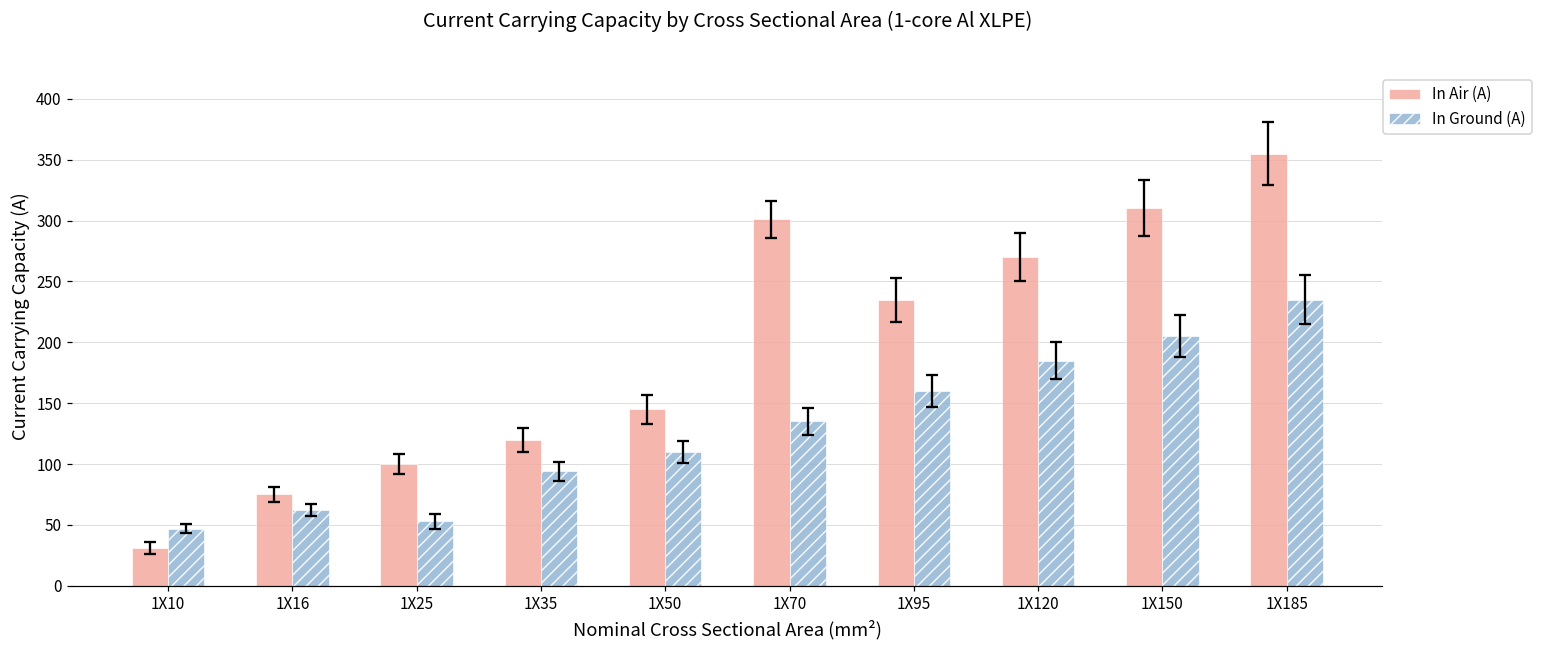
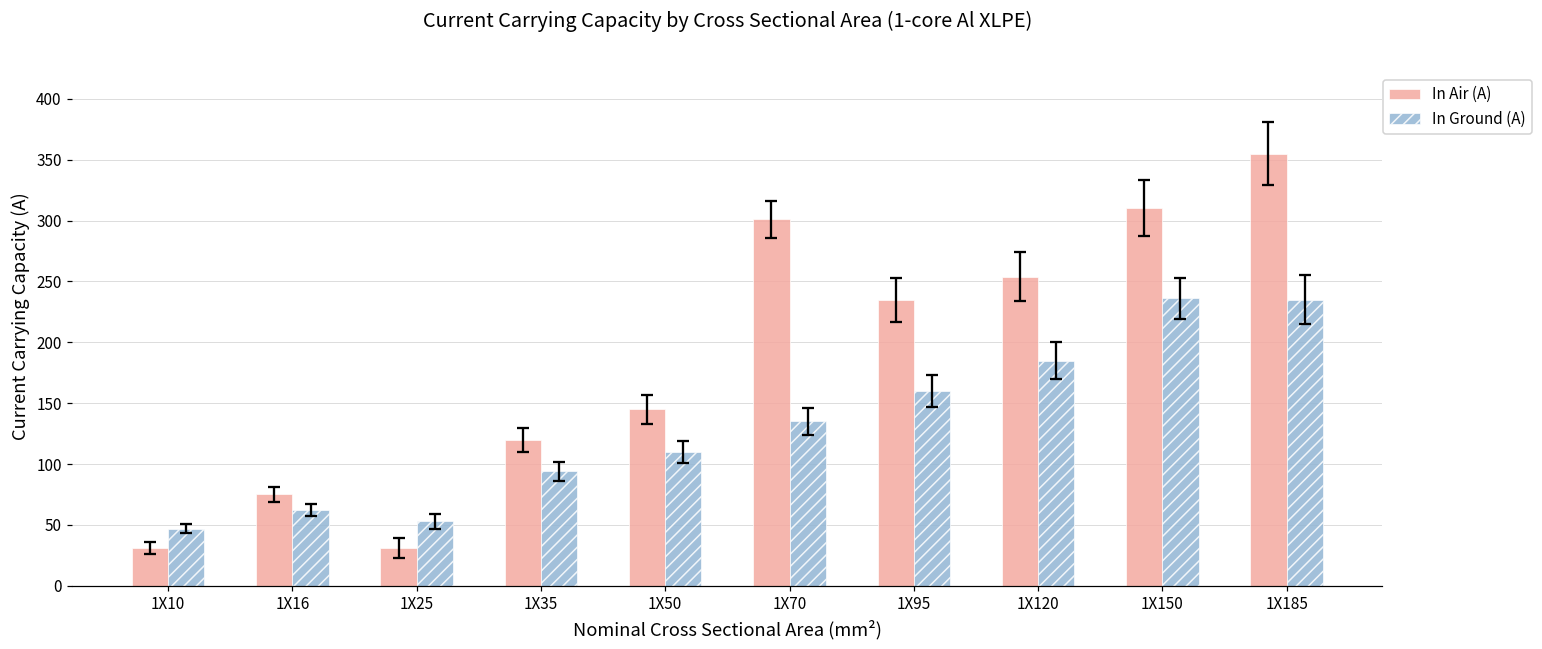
In Air (A), 1X25: 100 -> 31
In Air (A), 1X120: 270 -> 254
In Ground (A), 1X150: 205 -> 236
